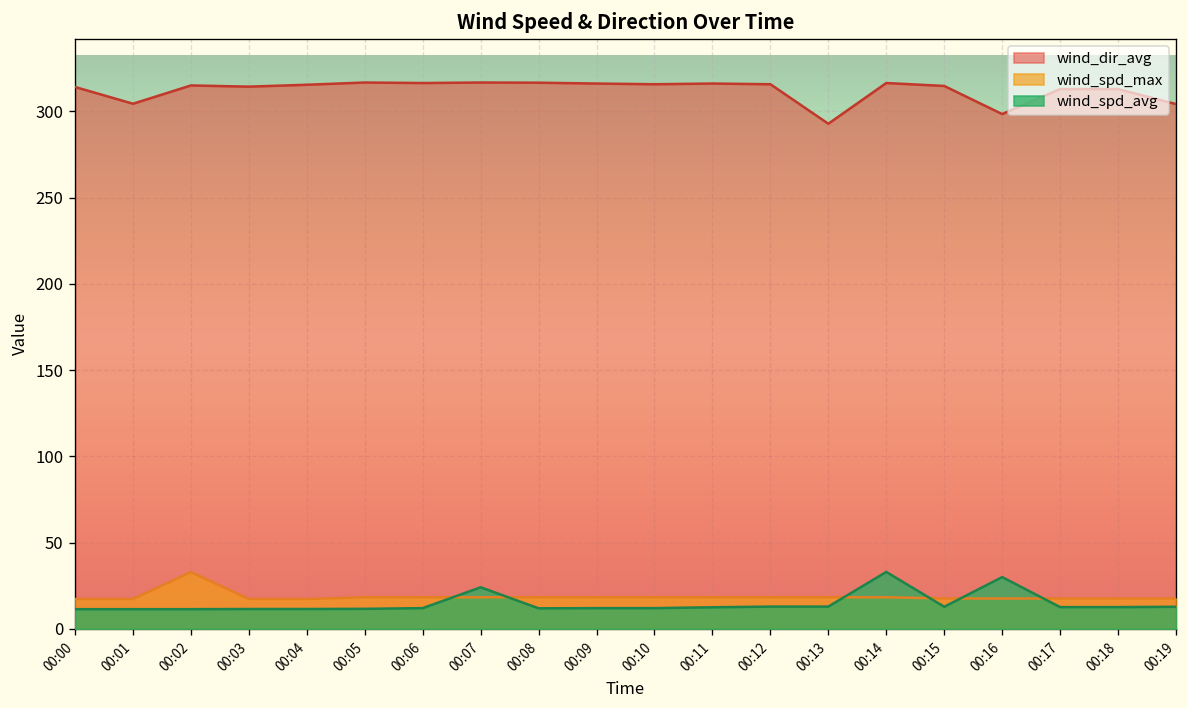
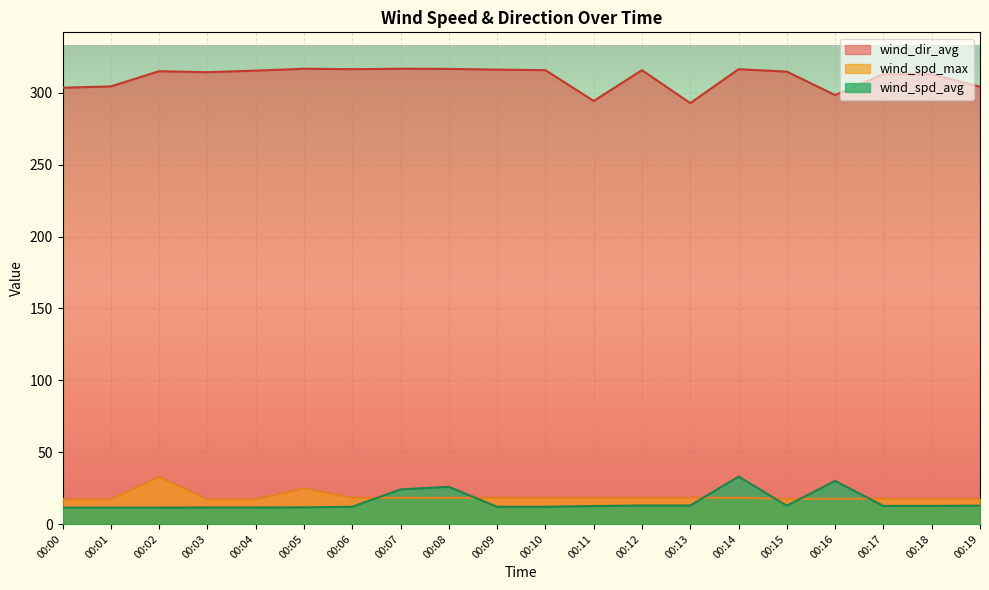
wind_dir_avg, 00:00: 314 -> 304
wind_spd_max, 00:05: 18 -> 25
wind_spd_avg, 00:08: 12 -> 26
wind_dir_avg, 00:11: 316 -> 294
